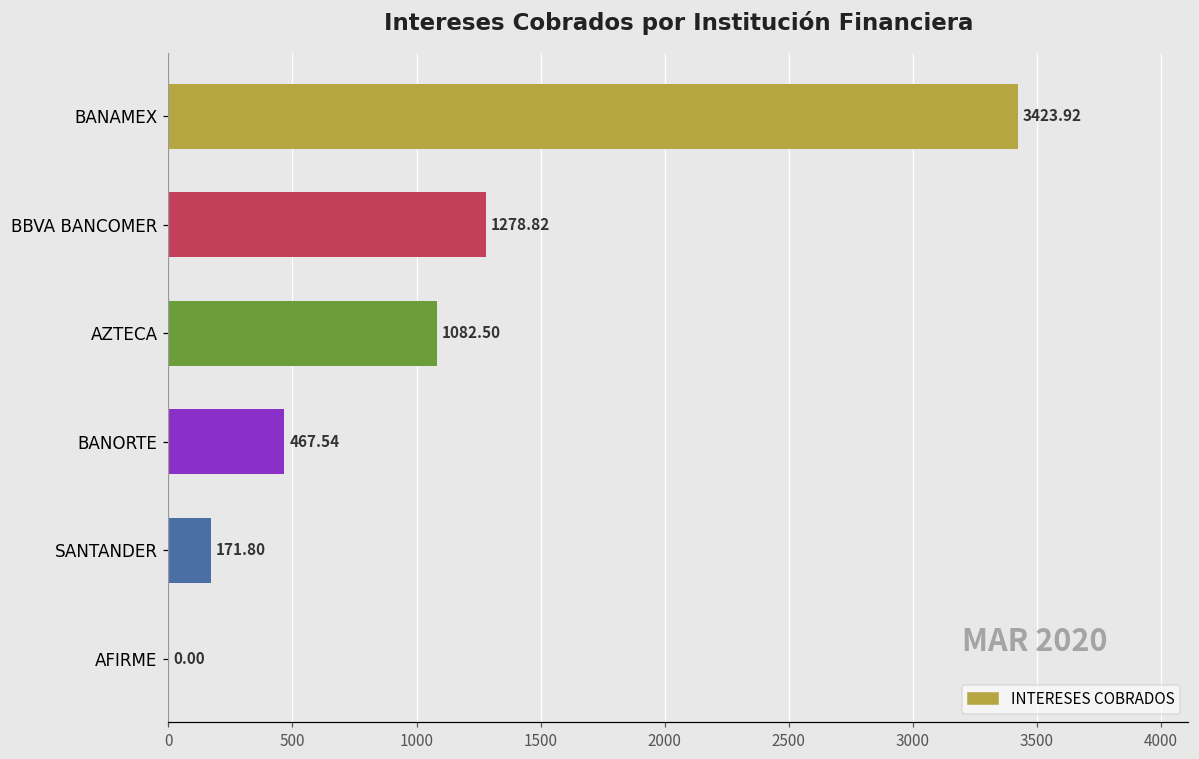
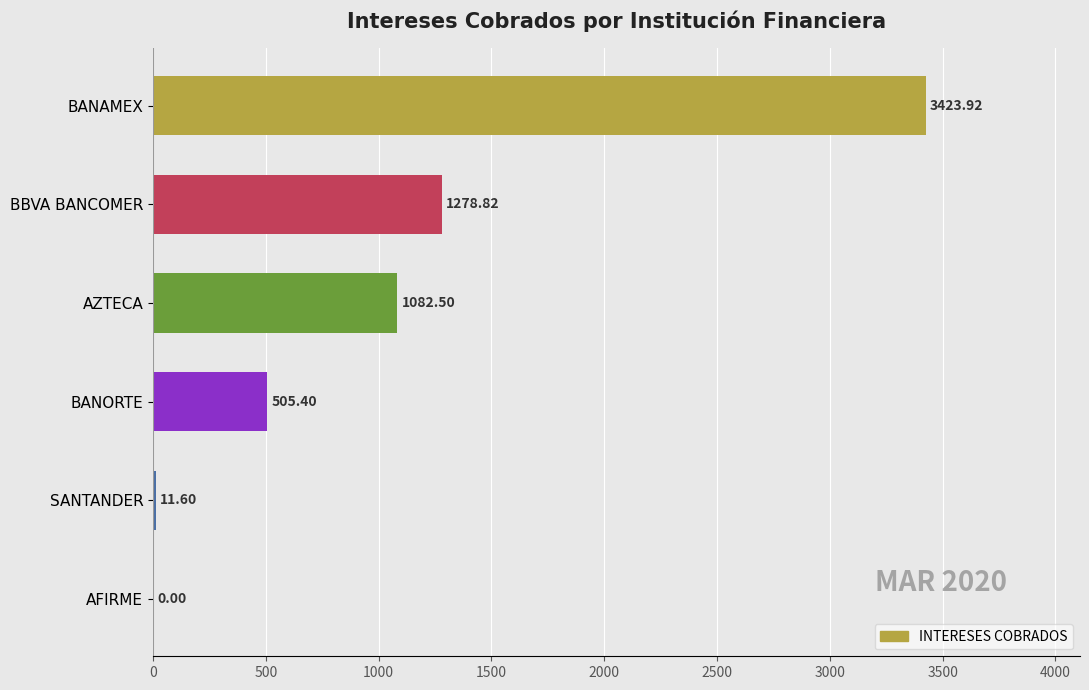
BANORTE: 467.54 -> 505.40
SANTANDER: 171.80 -> 11.60
